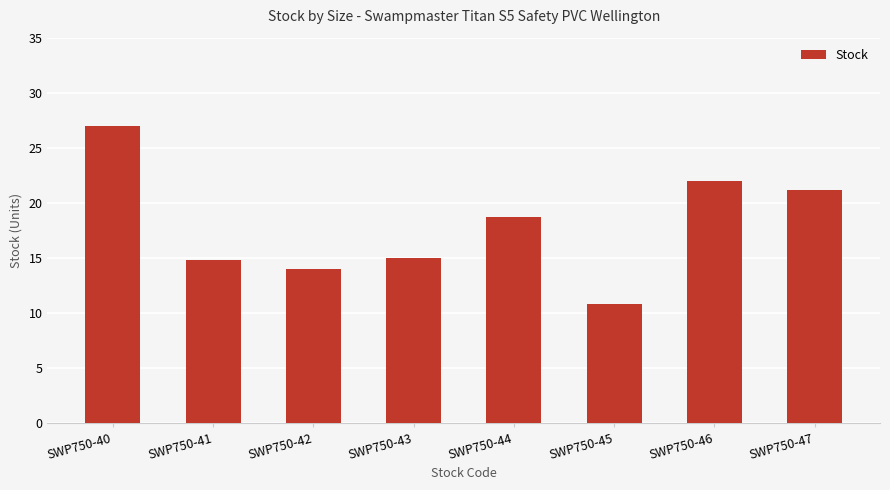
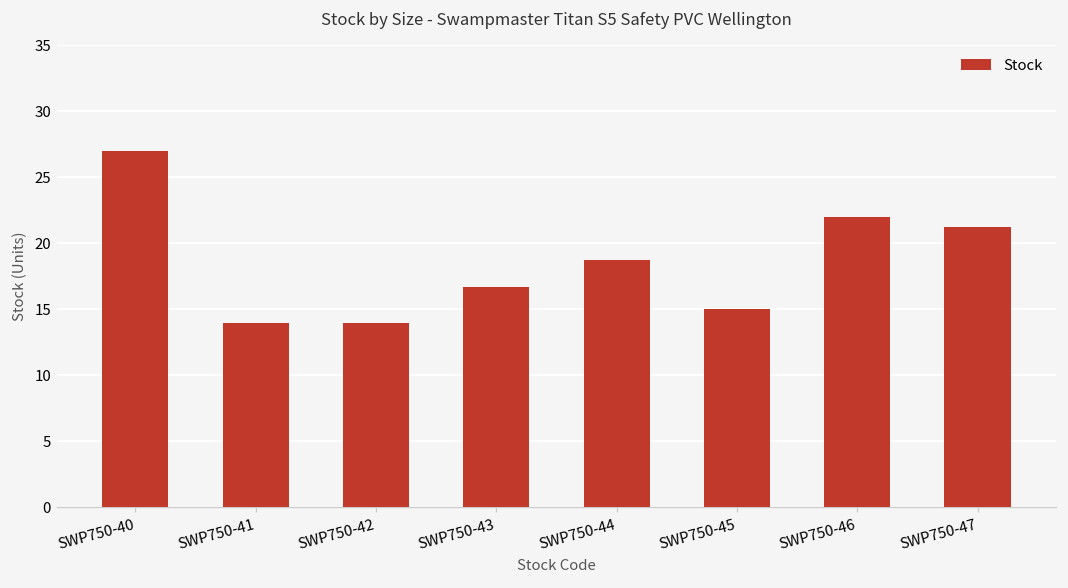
SWP750-41: 14.8 -> 14.0
SWP750-43: 15.0 -> 16.7
SWP750-45: 10.8 -> 15.0
